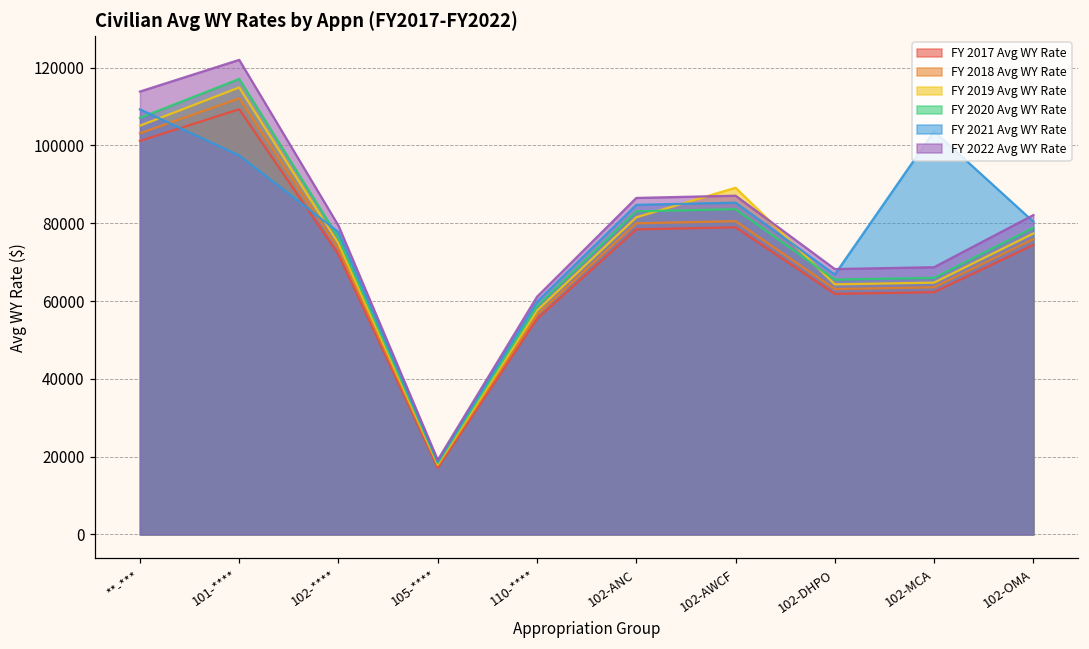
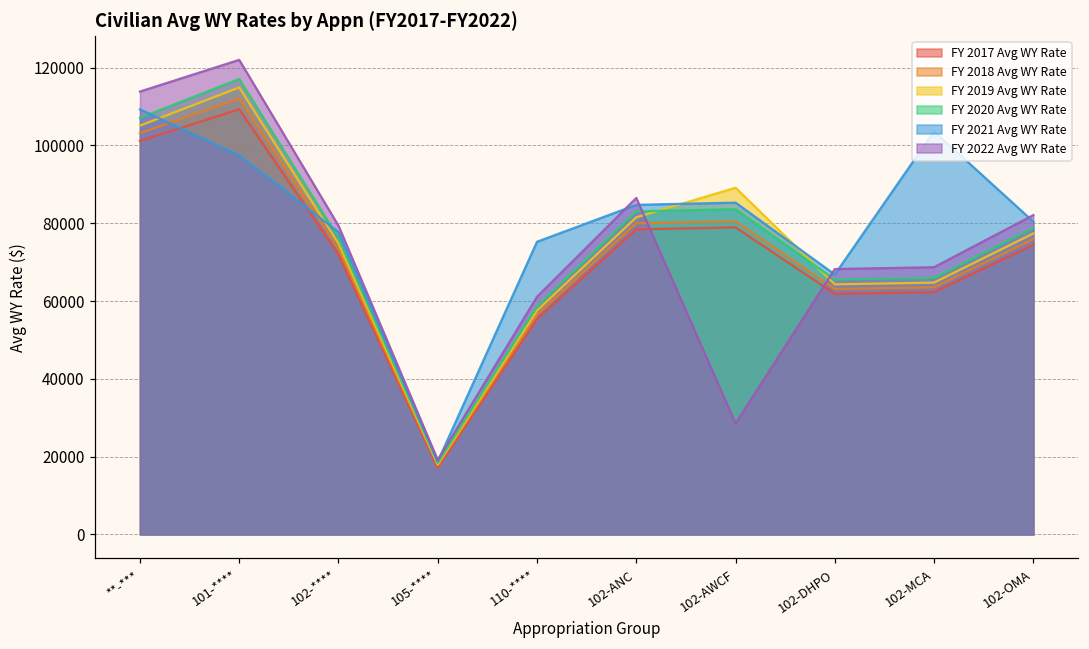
FY 2021 Avg WY Rate, 110-****: 60000 -> 75000
FY 2022 Avg WY Rate, 102-AWCF: 87000 -> 29000
